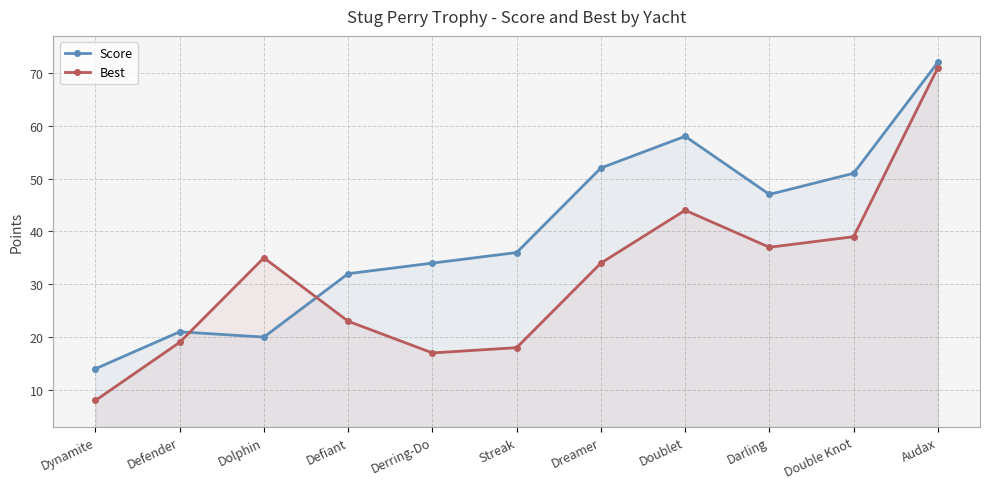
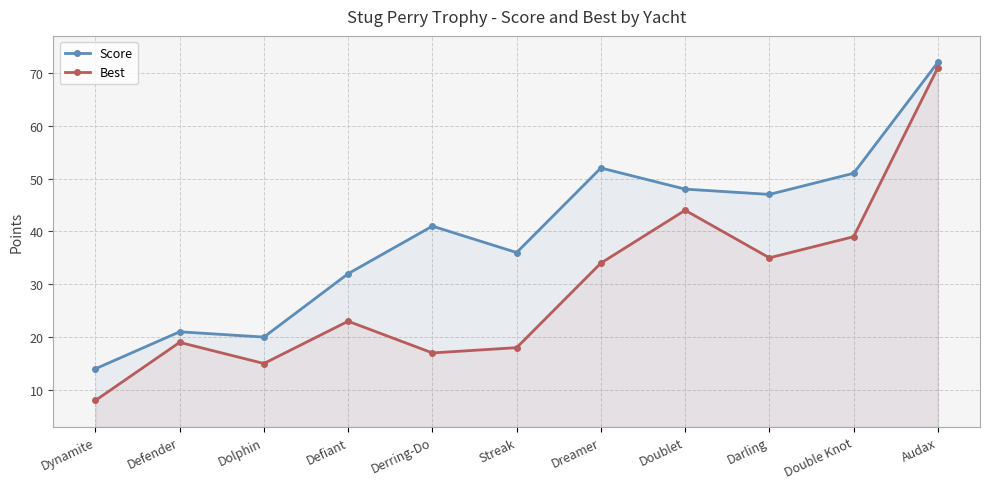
Best, Dolphin: 35 -> 15
Score, Derring-Do: 34 -> 41
Score, Doublet: 58 -> 48
Best, Darling: 37 -> 35
